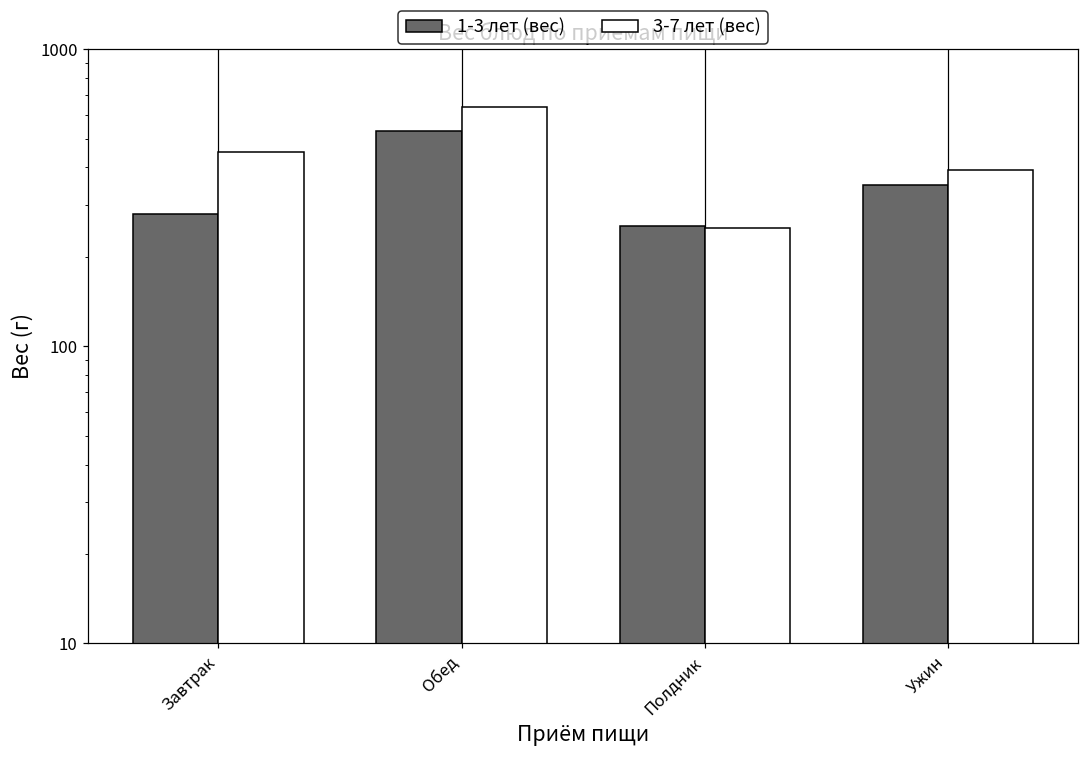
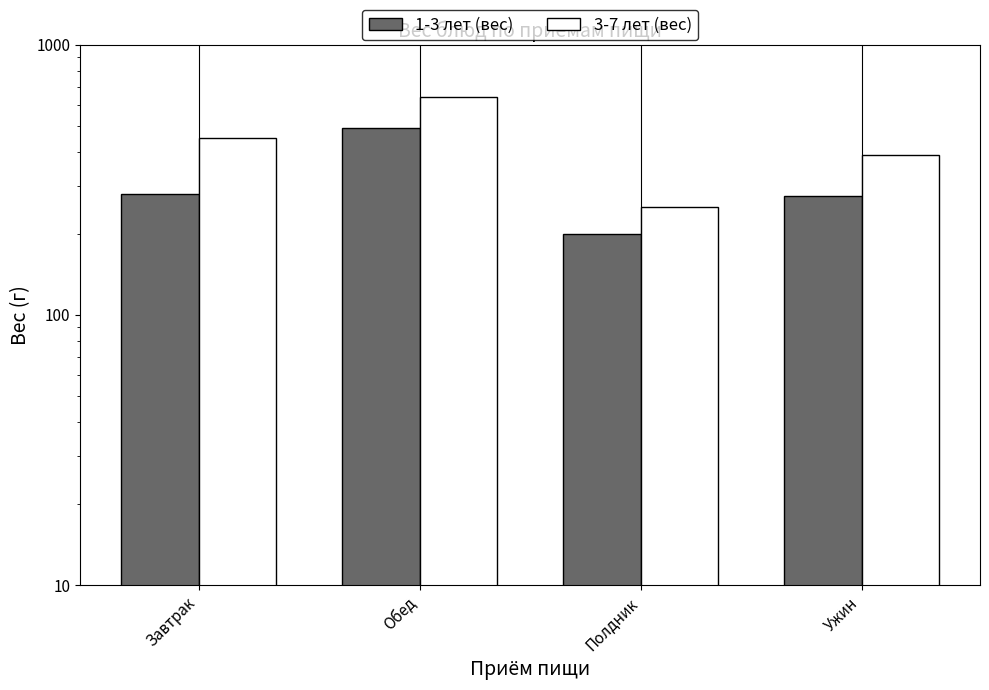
1-3 лет (вес), Обед: 530 -> 490
1-3 лет (вес), Полдник: 250 -> 200
1-3 лет (вес), Ужин: 350 -> 280
